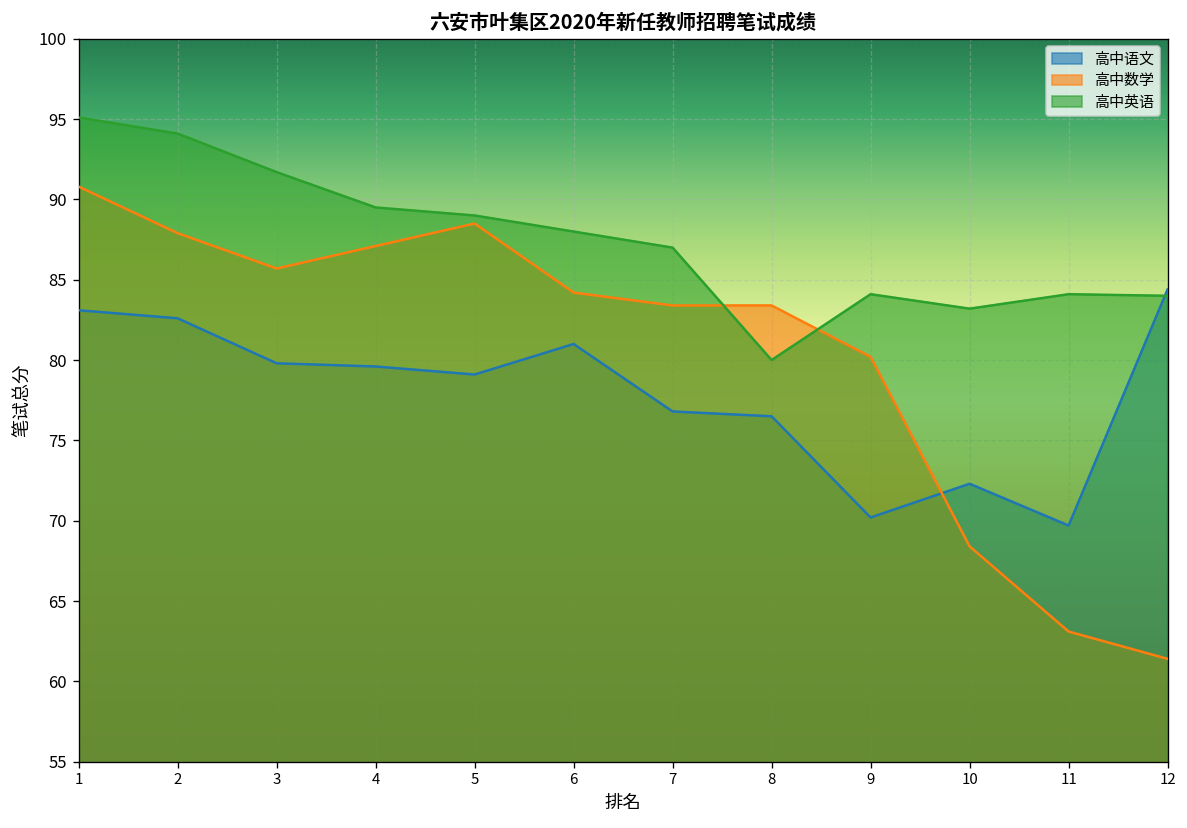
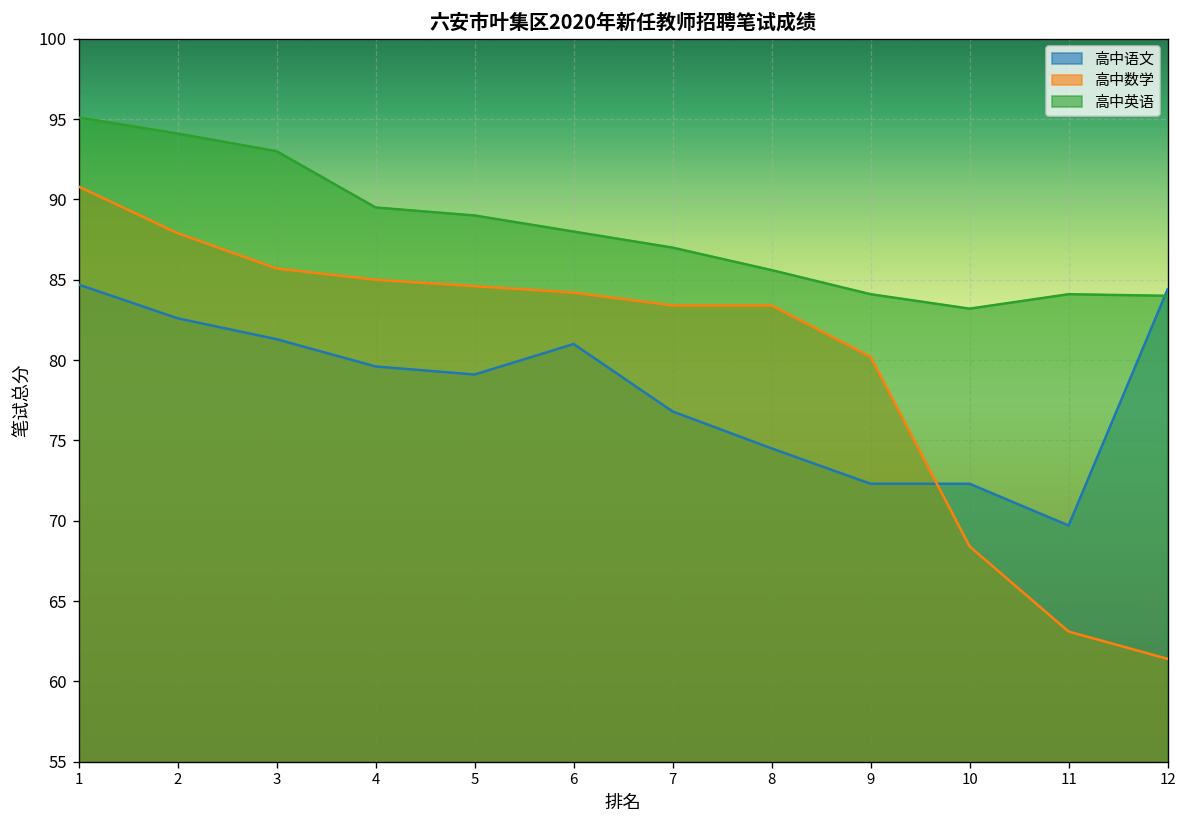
高中语文, 1: 83.1 -> 84.7
高中语文, 3: 79.8 -> 81.3
高中英语, 3: 91.7 -> 93.0
高中数学, 4: 87.1 -> 85.0
高中数学, 5: 88.5 -> 84.6
高中语文, 8: 76.5 -> 74.5
高中英语, 8: 80.0 -> 85.6
高中语文, 9: 70.2 -> 72.3
